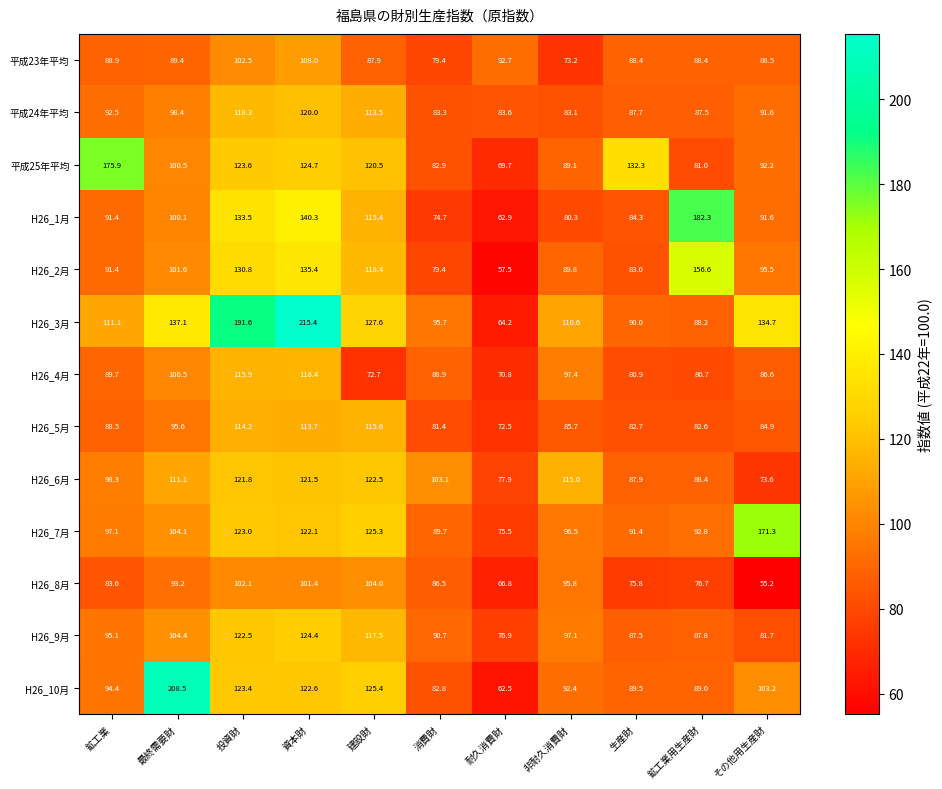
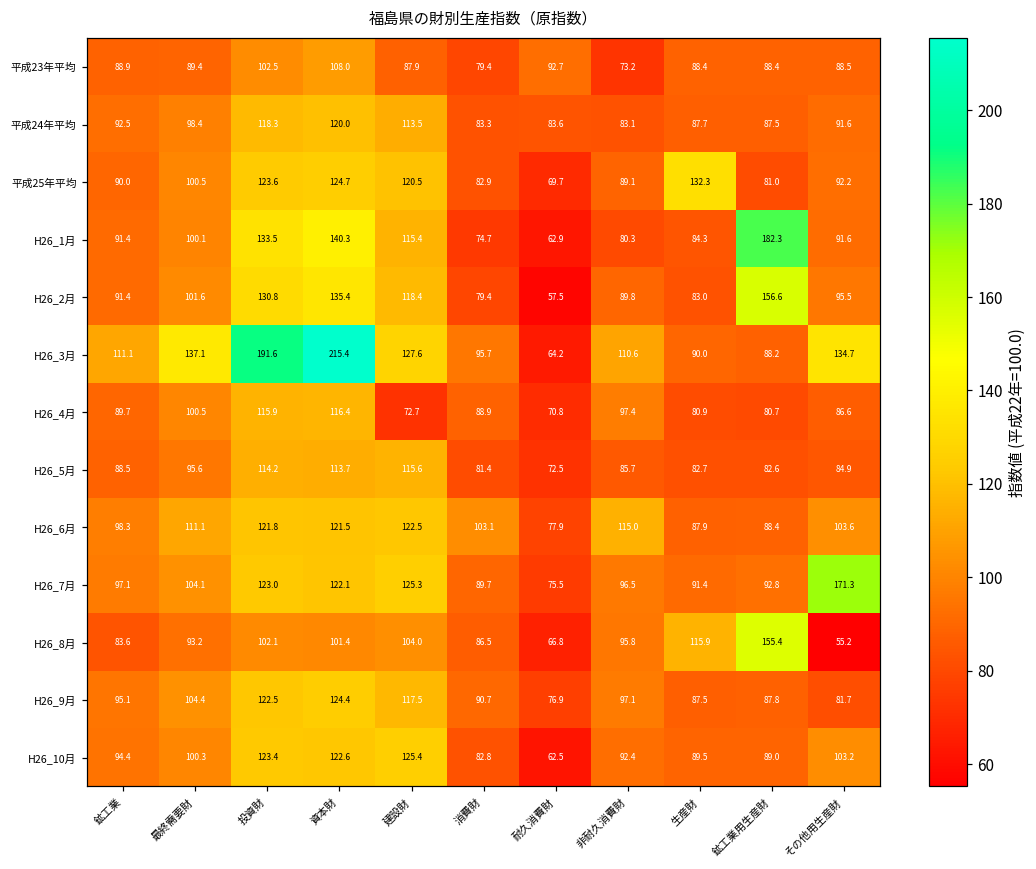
平成25年平均, 鉱工業: 175.9 -> 90.0
H26_6月, その他用生産財: 73.6 -> 103.6
H26_8月, 生産財: 75.8 -> 115.9
H26_8月, 鉱工業用生産財: 76.7 -> 155.4
H26_10月, 最終需要財: 208.5 -> 100.3
